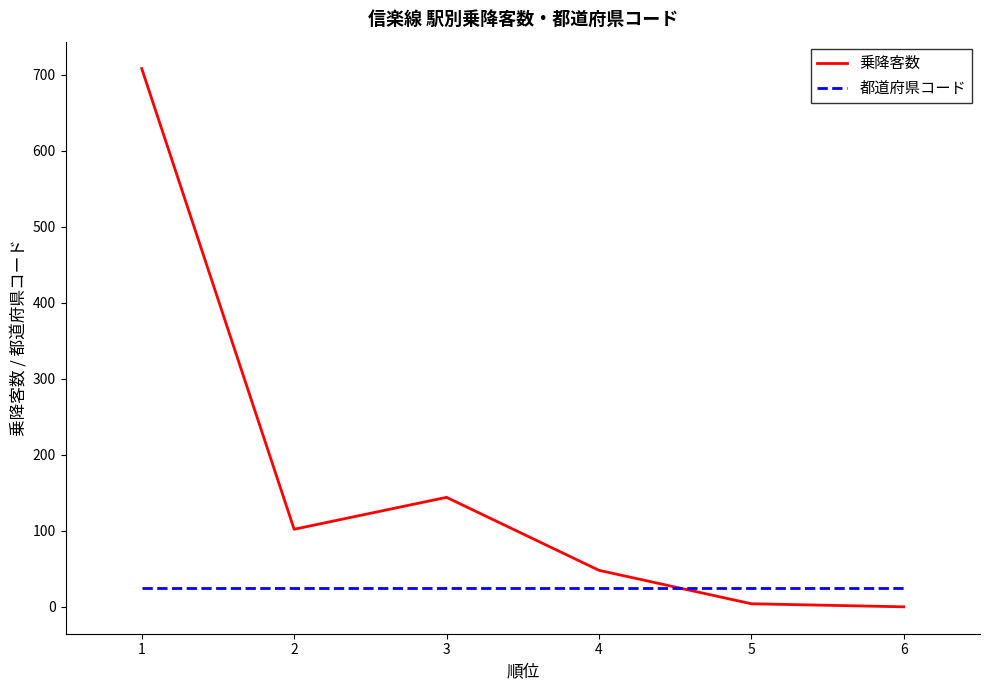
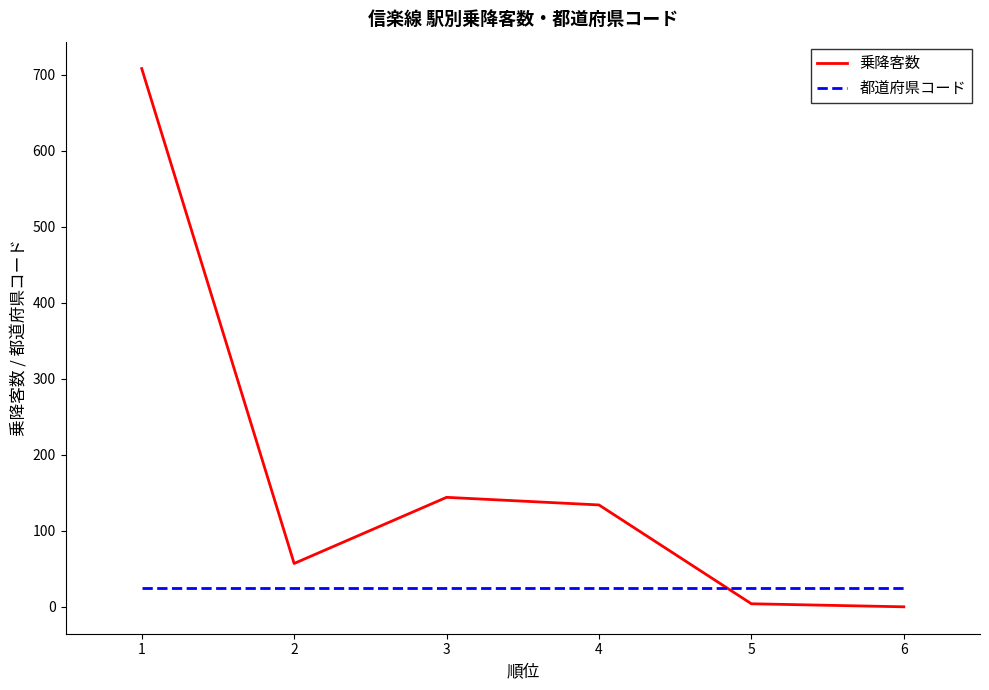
乗降客数, 2: 100 -> 60
乗降客数, 4: 50 -> 130
